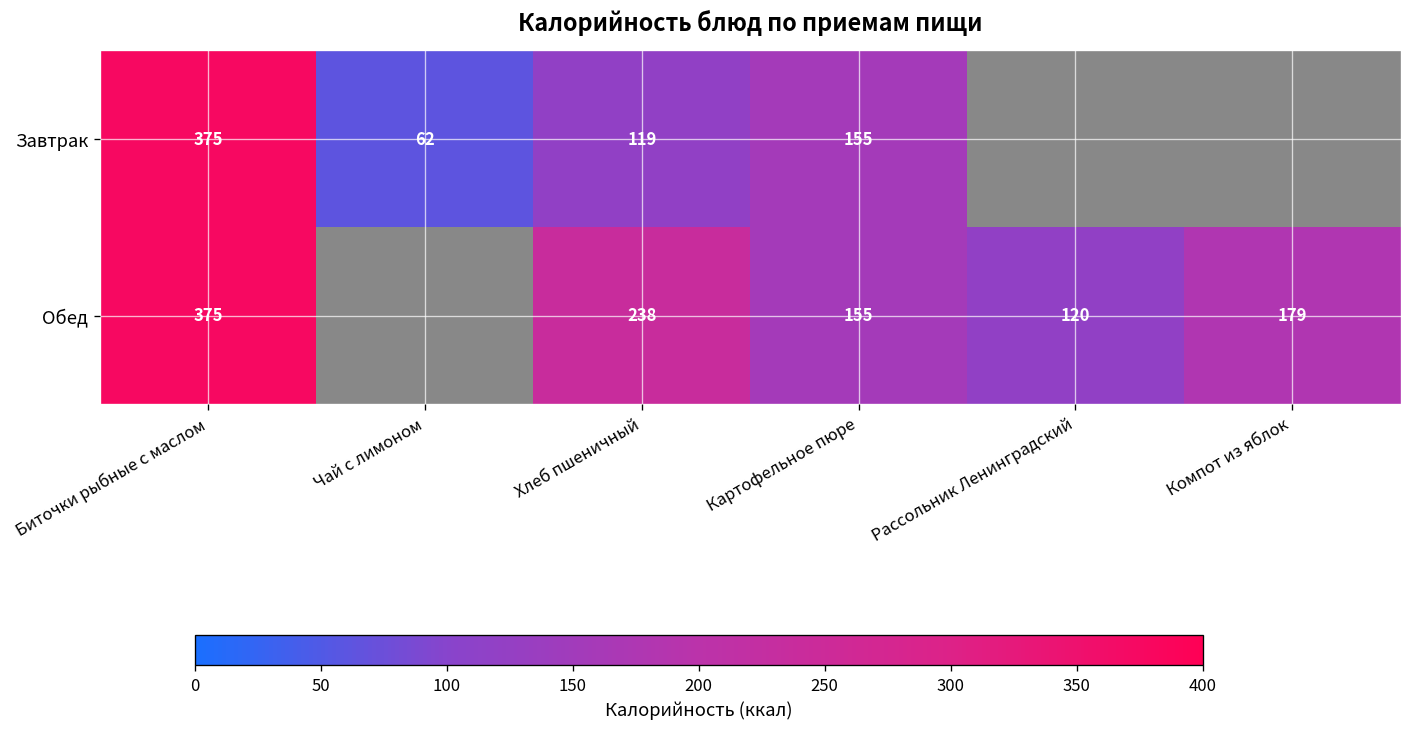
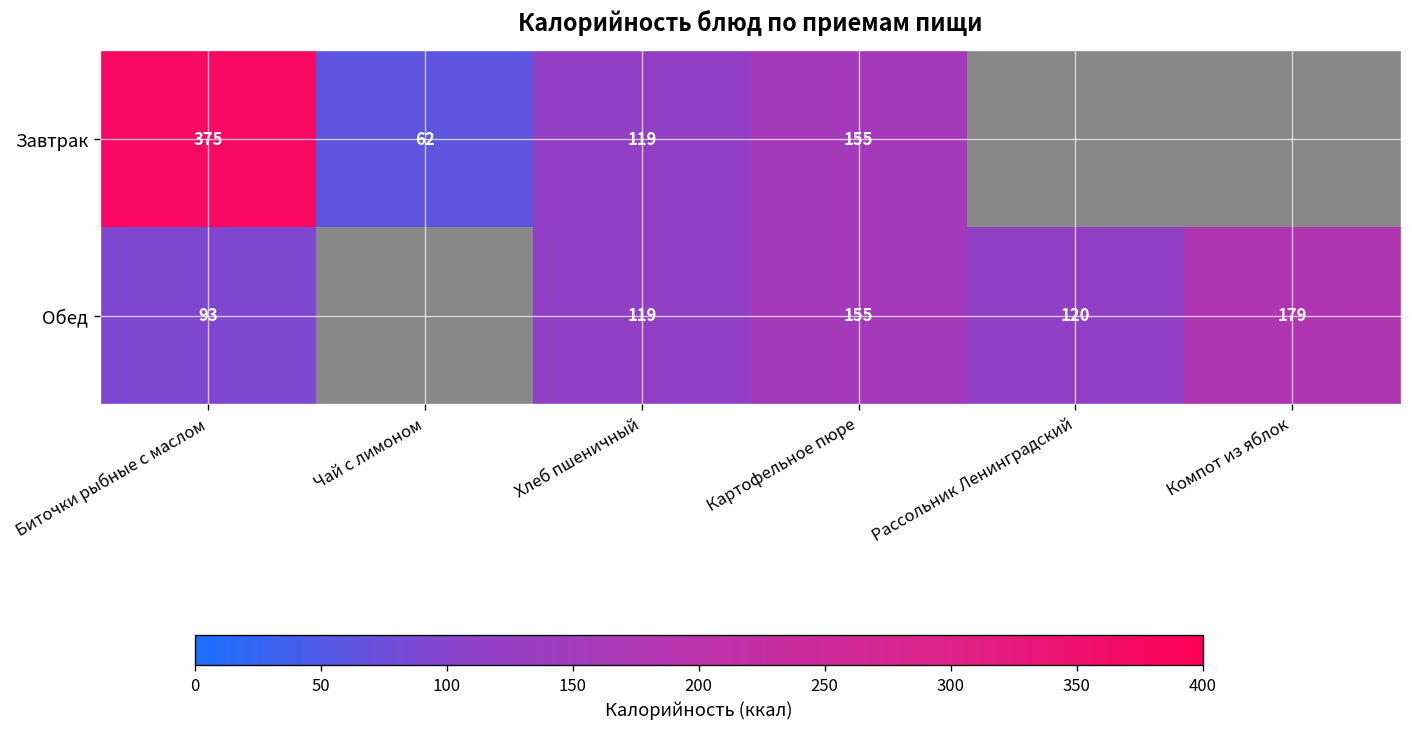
Обед, Биточки рыбные с маслом: 375 -> 93
Обед, Хлеб пшеничный: 238 -> 119
